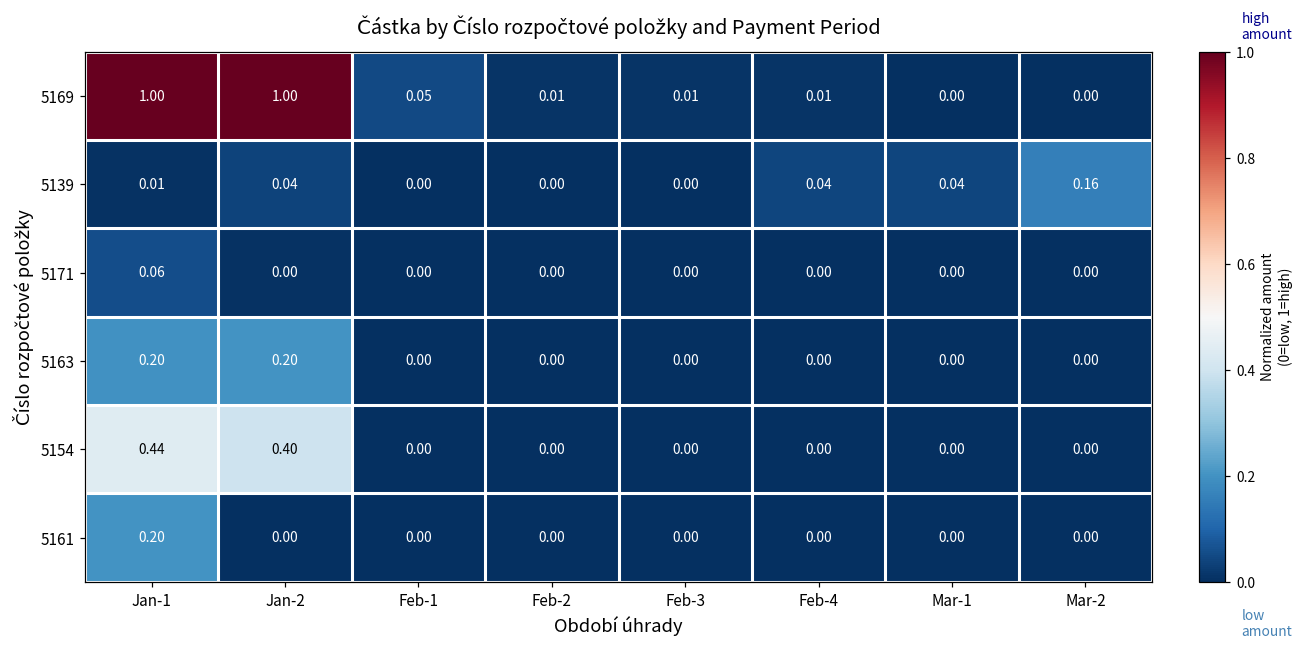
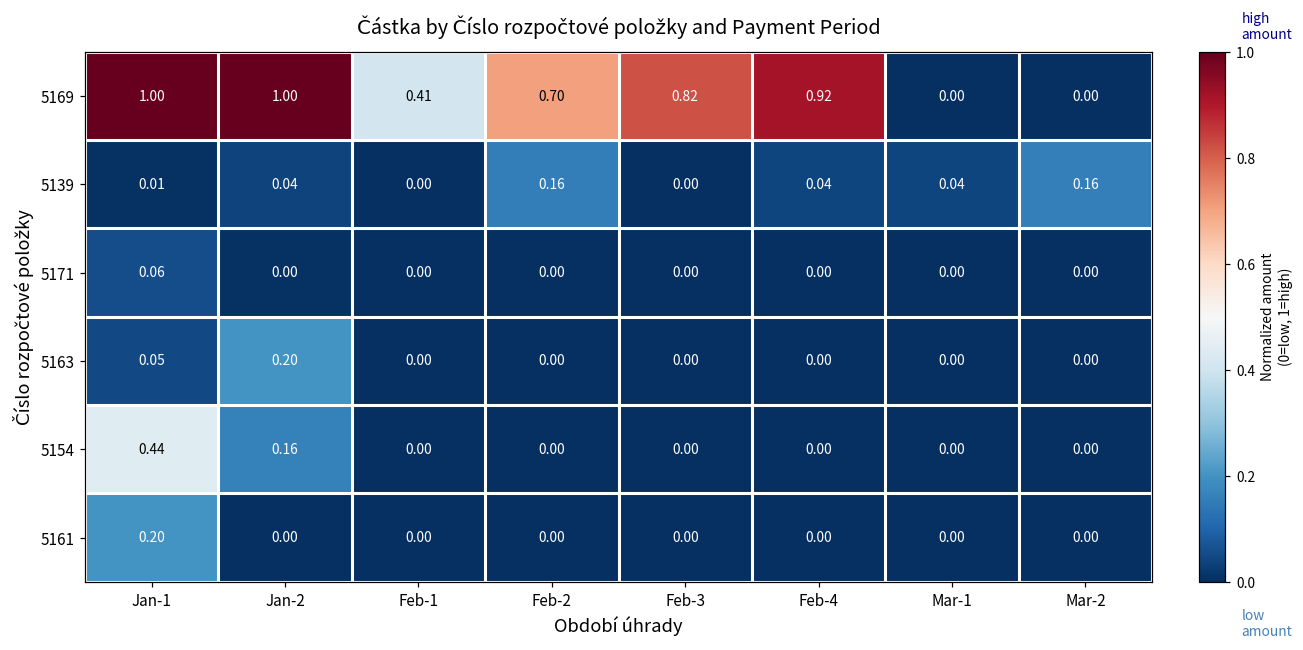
5169, Feb-1: 0.05 -> 0.41
5169, Feb-2: 0.01 -> 0.70
5169, Feb-3: 0.01 -> 0.82
5169, Feb-4: 0.01 -> 0.92
5139, Feb-2: 0.00 -> 0.16
5163, Jan-1: 0.20 -> 0.05
5154, Jan-2: 0.40 -> 0.16
